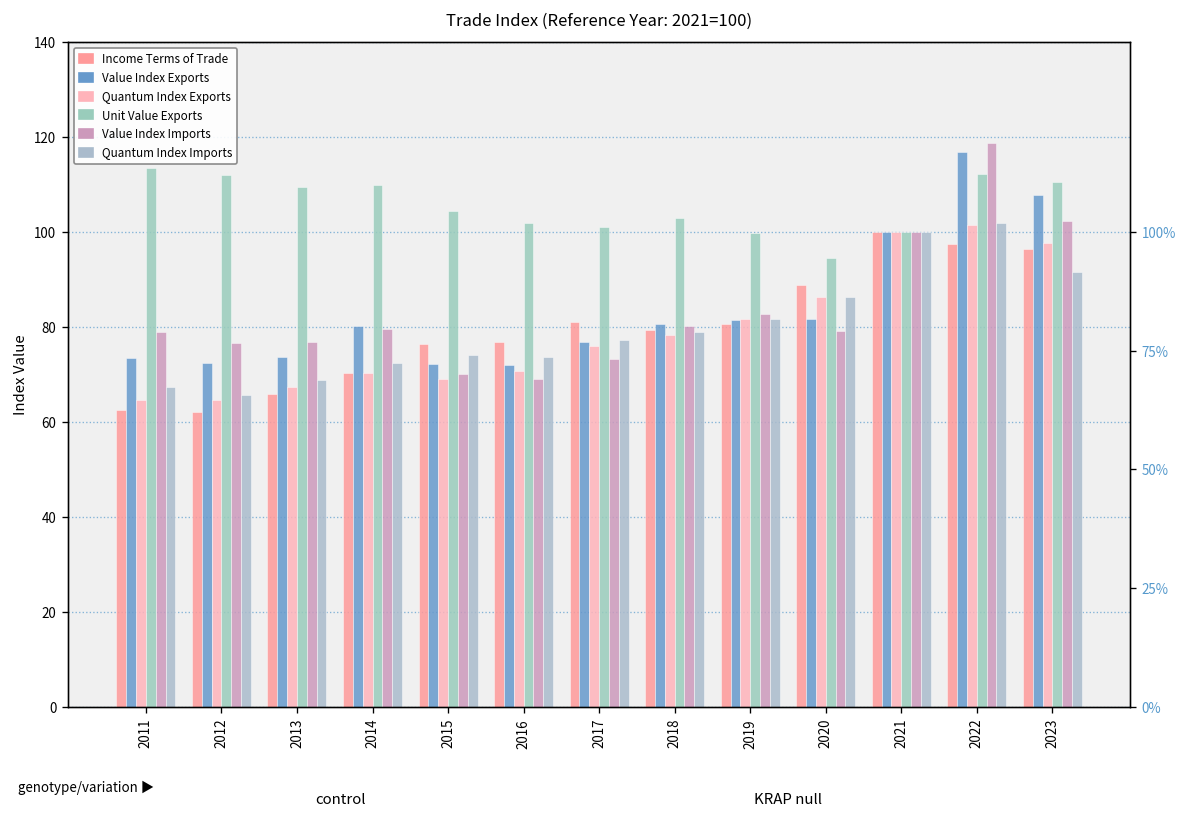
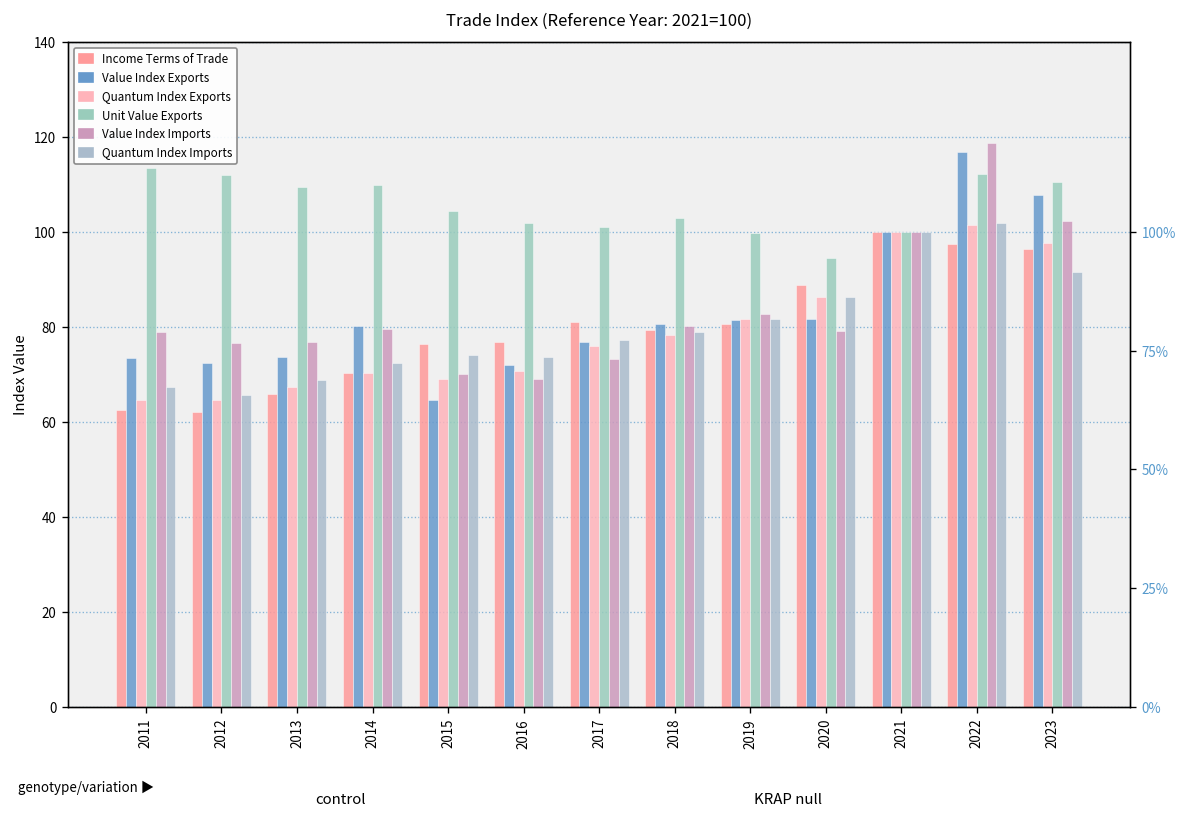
Value Index Exports, 2015: 72 -> 65
